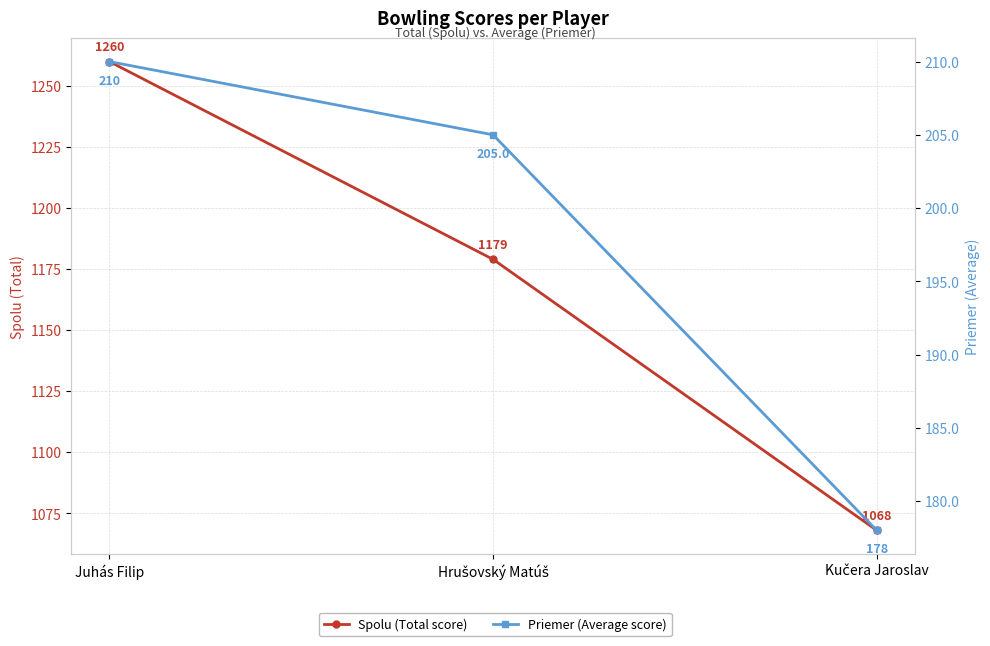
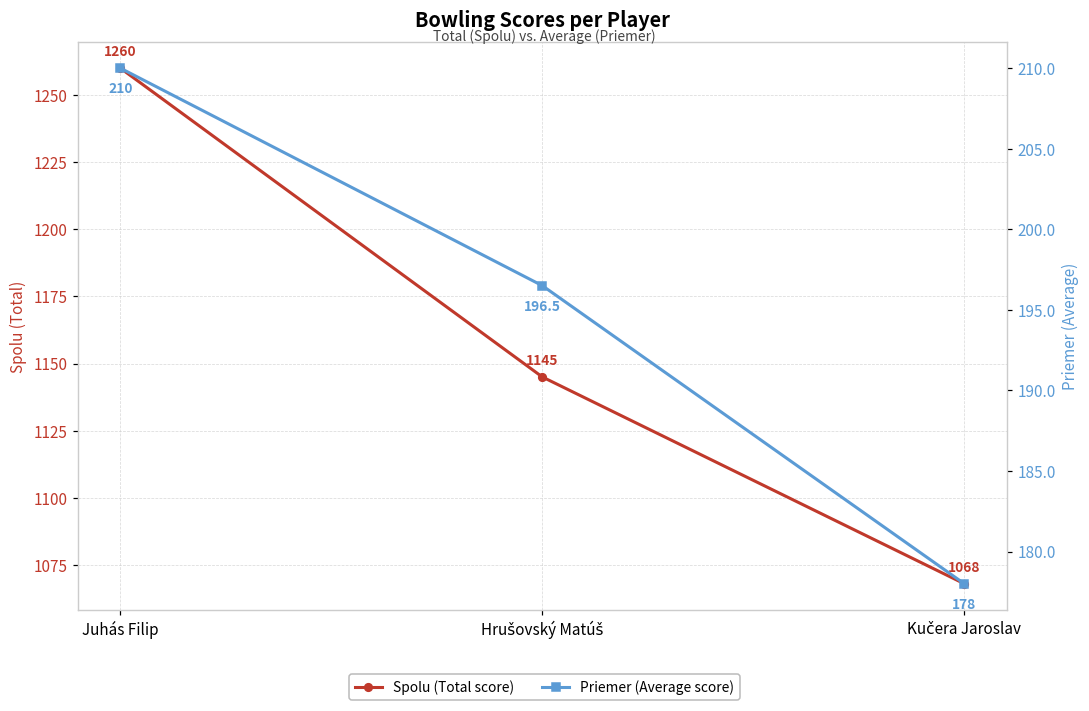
Spolu (Total score), Hrušovský Matúš: 1179 -> 1145
Priemer (Average score), Hrušovský Matúš: 205.0 -> 196.5
